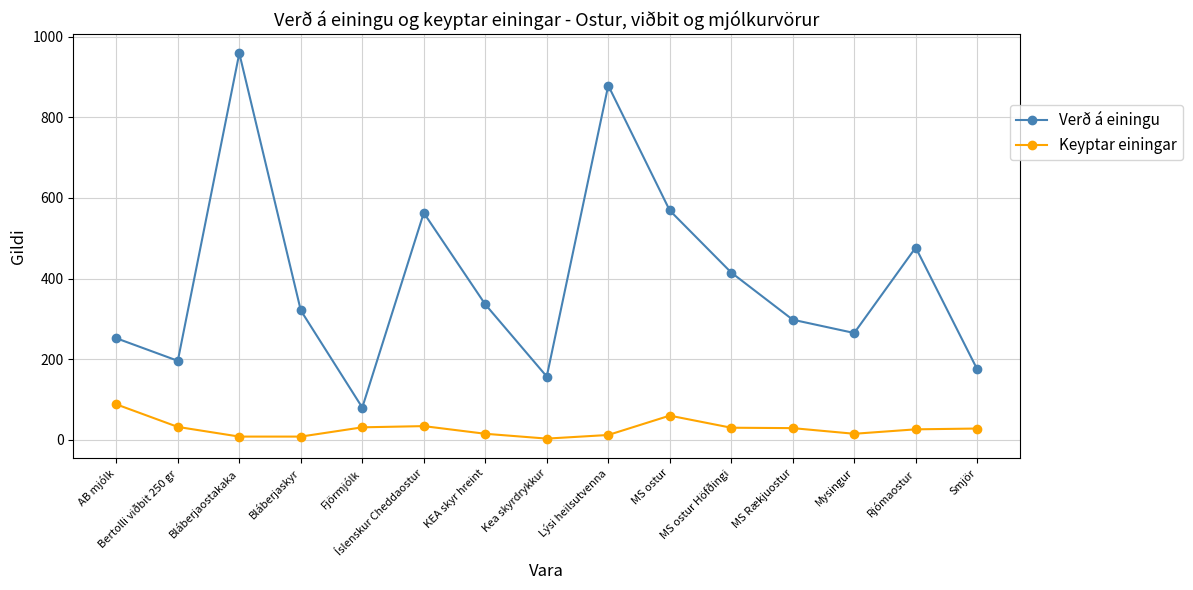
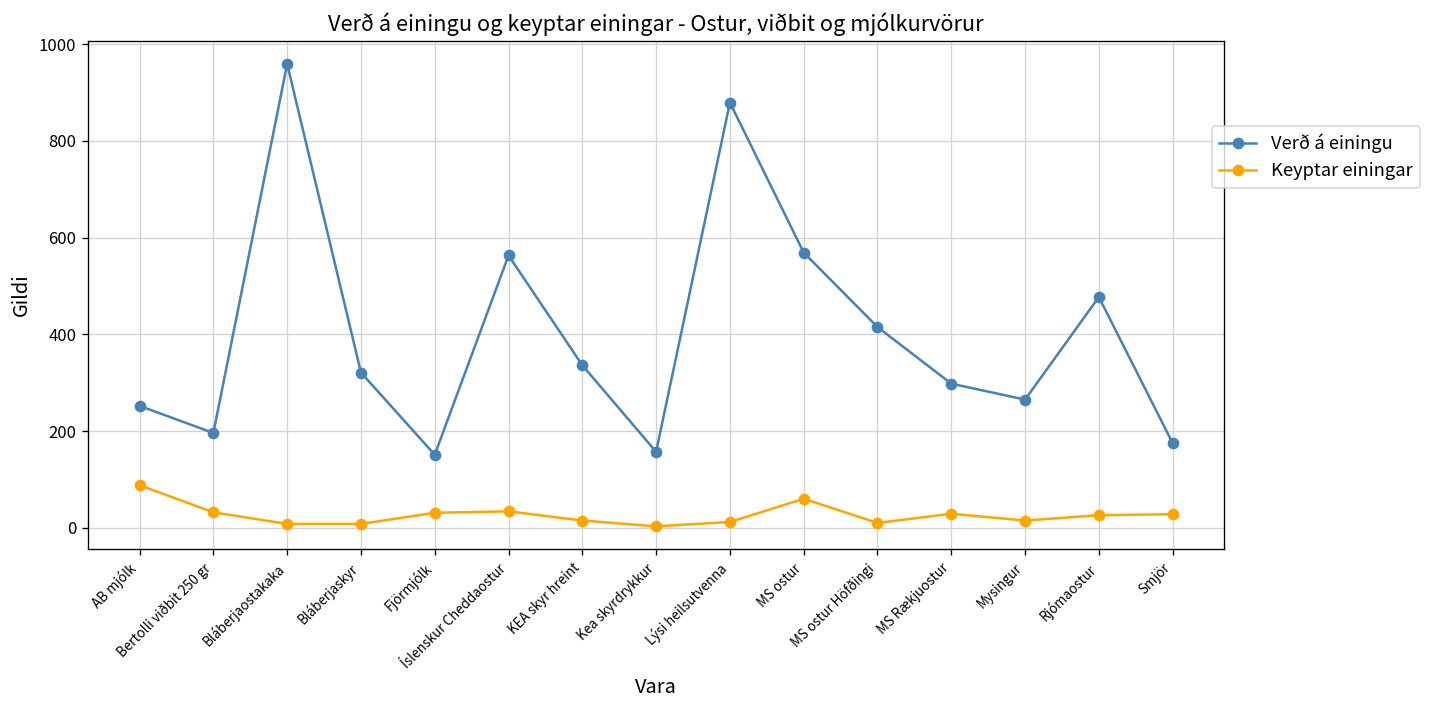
Verð á einingu, Fjörmjólk: 80 -> 150
Keyptar einingar, MS ostur Höfðingi: 30 -> 10
